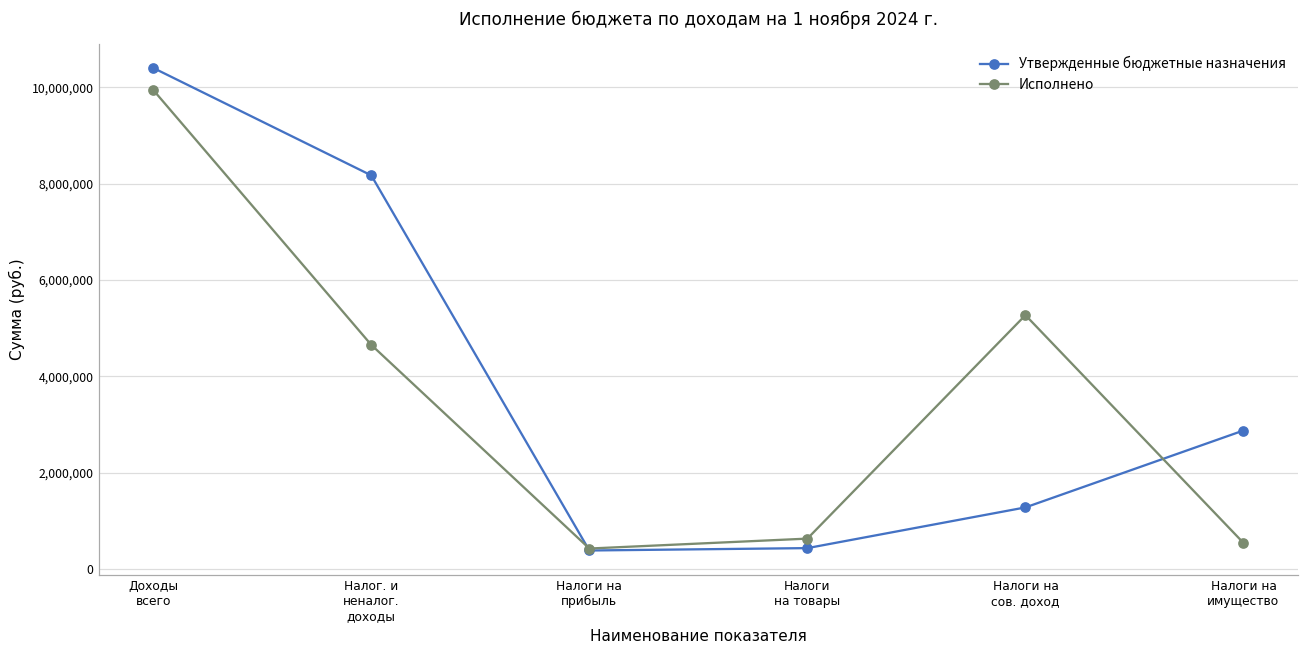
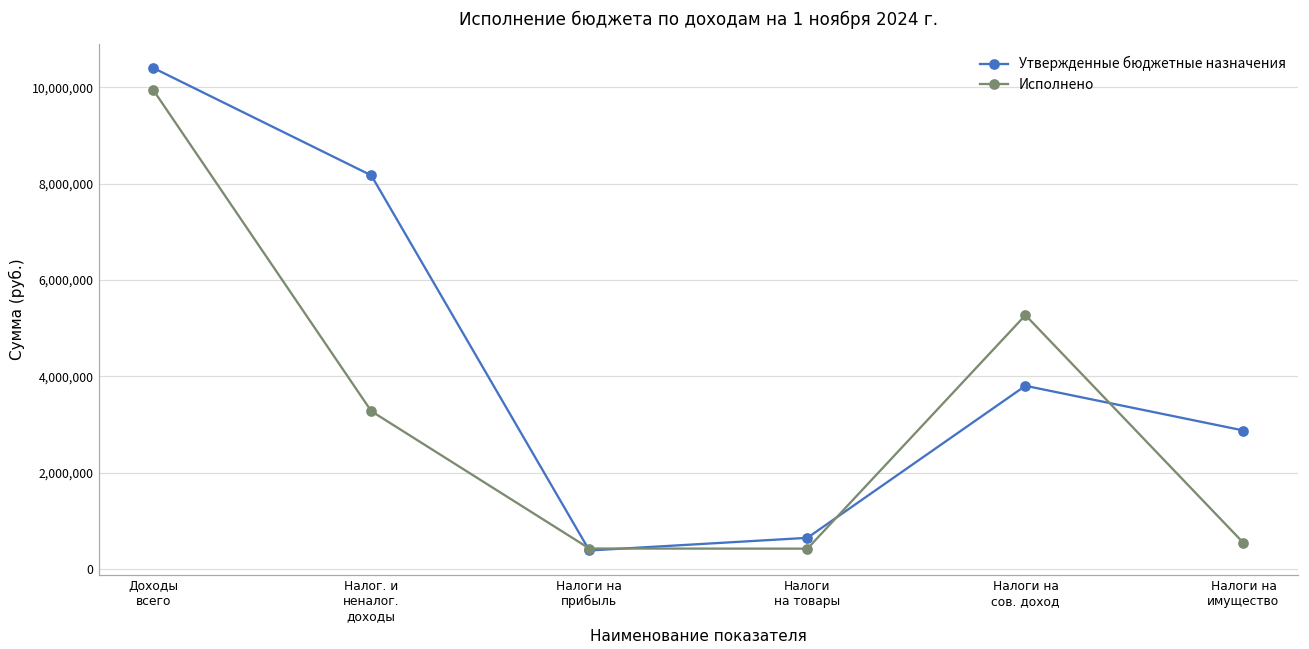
Исполнено, Налог. и неналог. доходы: 4,700,000 -> 3,300,000
Утвержденные бюджетные назначения, Налоги на товары: 400,000 -> 600,000
Исполнено, Налоги на товары: 600,000 -> 400,000
Утвержденные бюджетные назначения, Налоги на сов. доход: 1,300,000 -> 3,800,000
